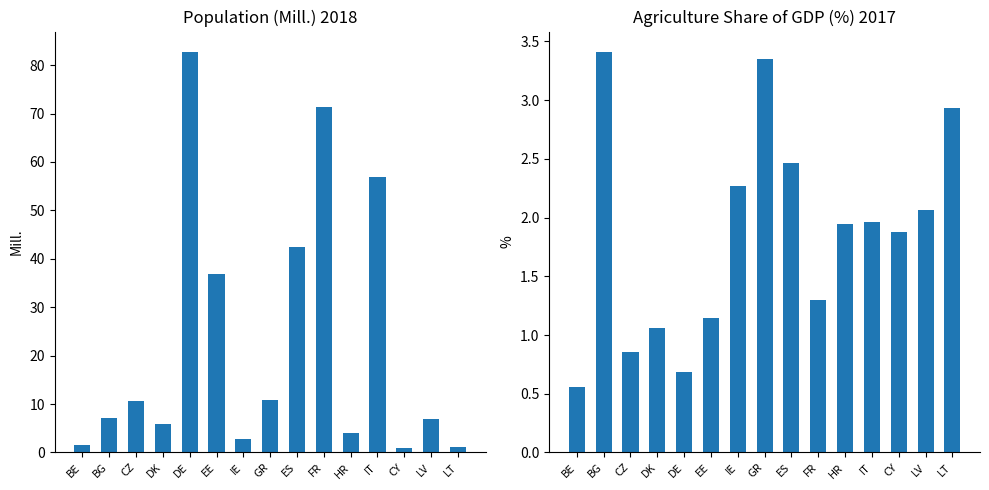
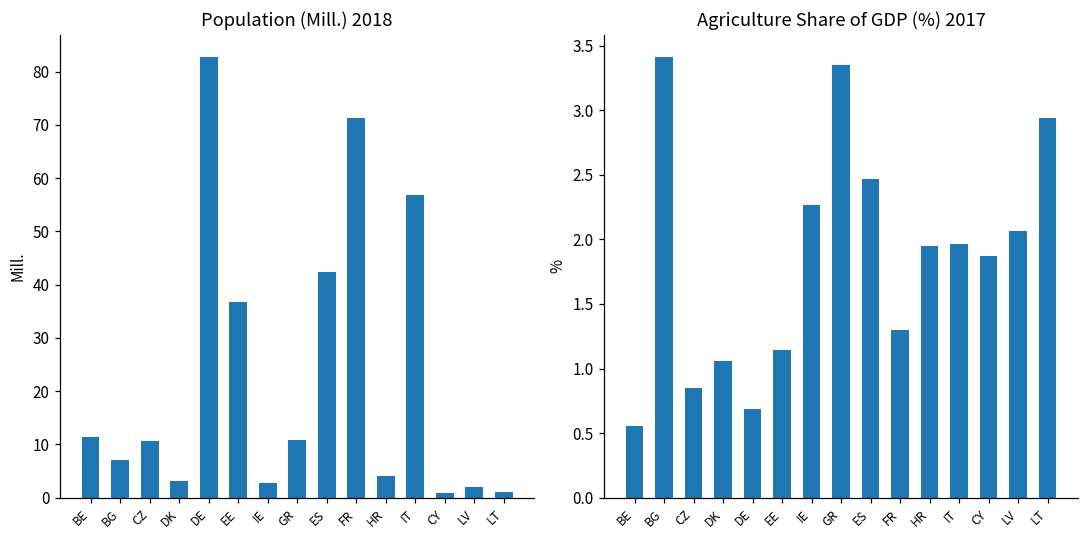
Population (Mill.) 2018, BE: 1 -> 11
Population (Mill.) 2018, DK: 6 -> 3
Population (Mill.) 2018, LV: 7 -> 2
